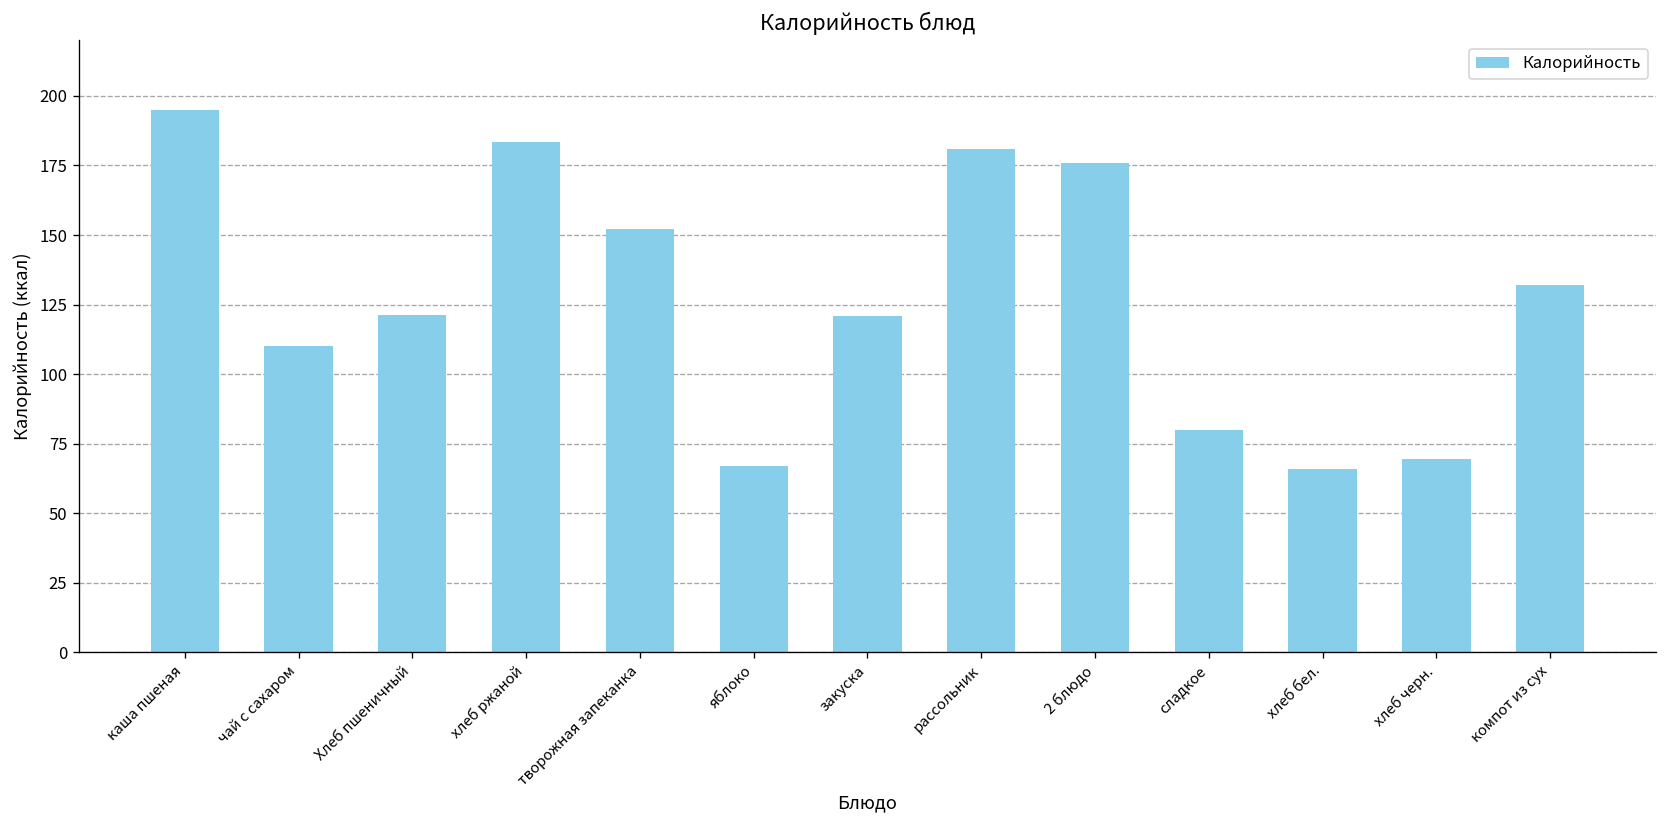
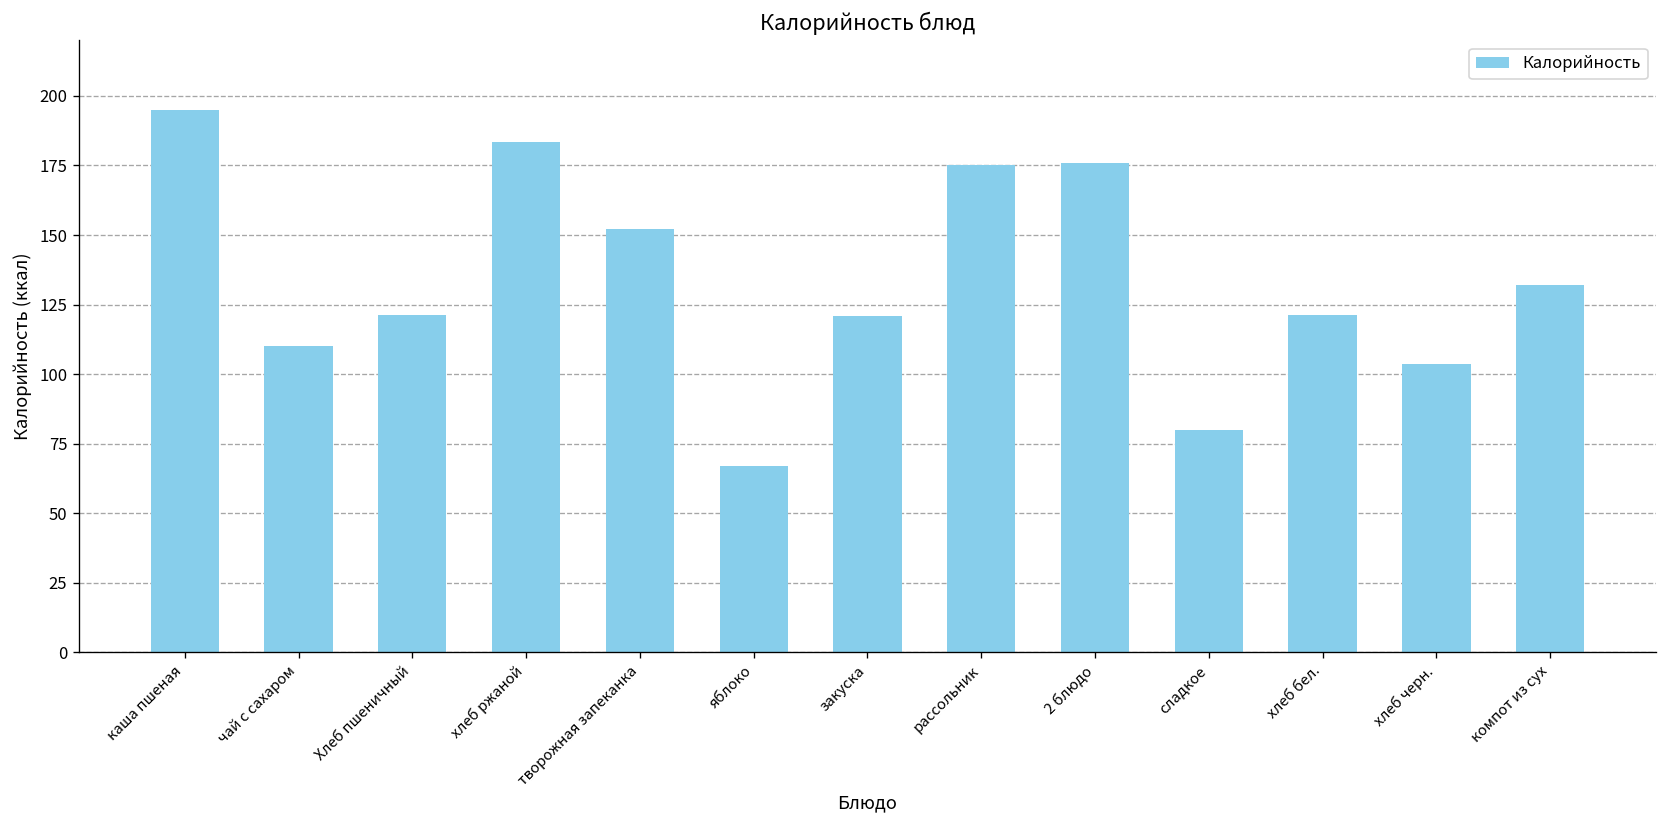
рассольник: 181 -> 175
хлеб бел.: 66 -> 121
хлеб черн.: 70 -> 104
